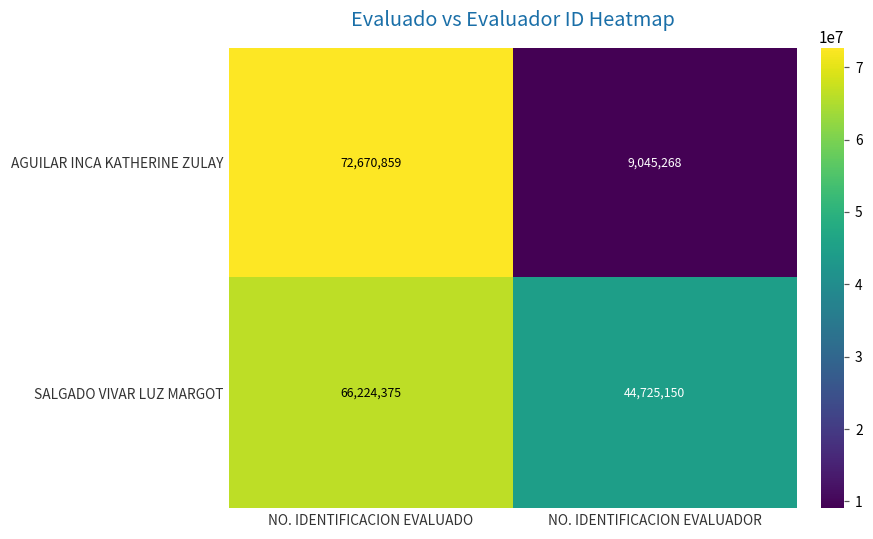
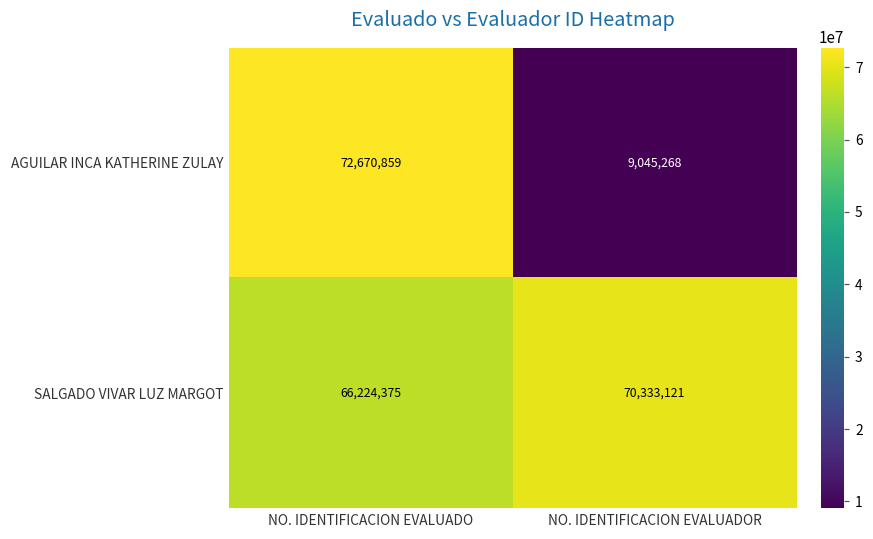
SALGADO VIVAR LUZ MARGOT, NO. IDENTIFICACION EVALUADOR: 44,725,150 -> 70,333,121
